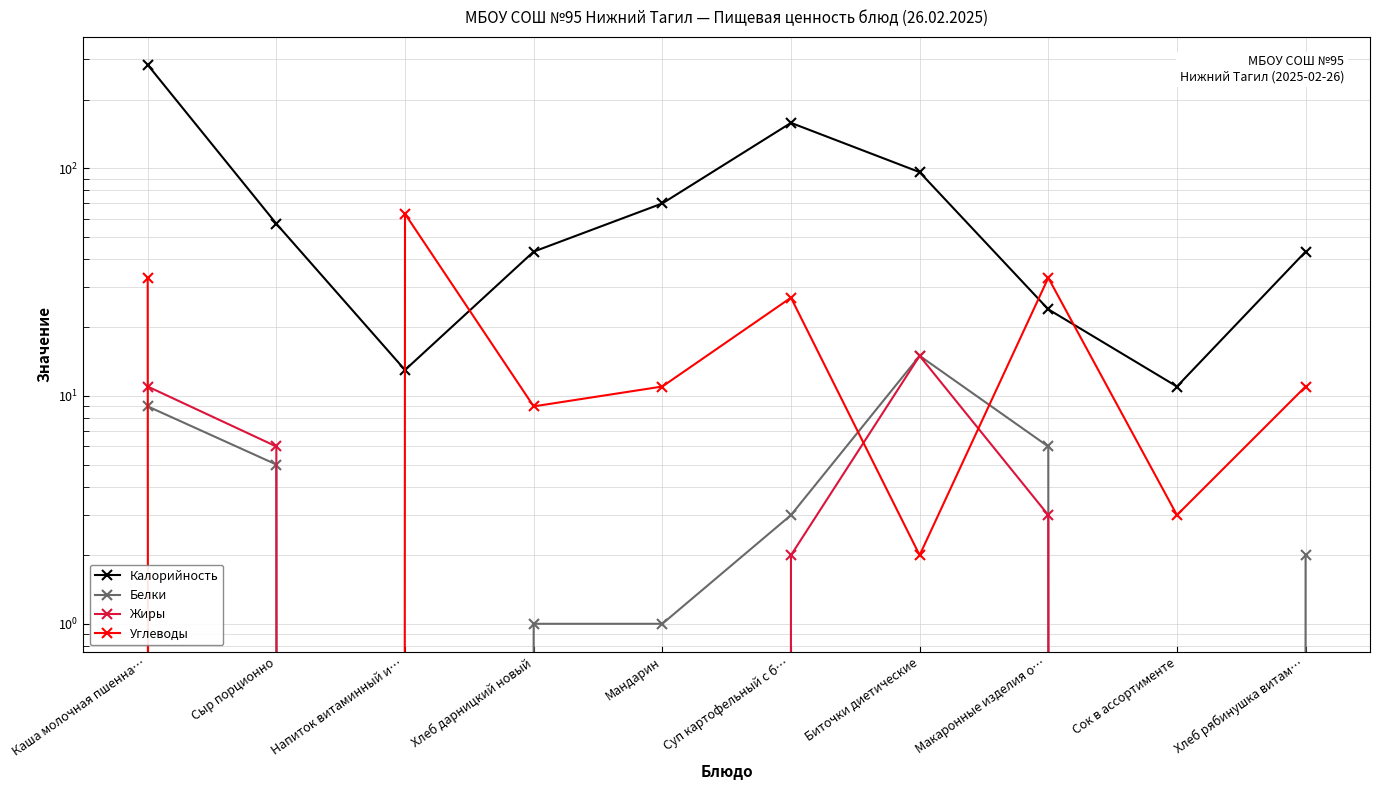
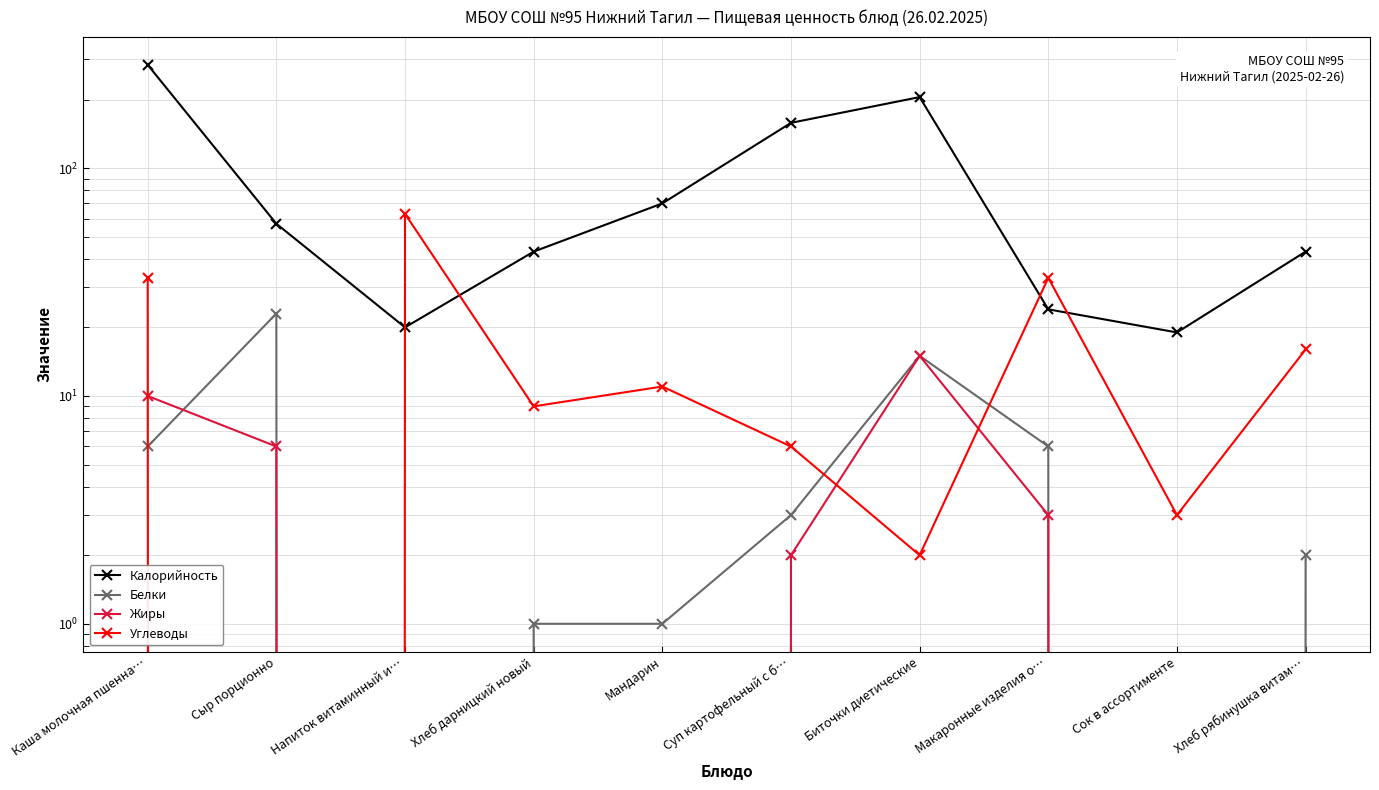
Белки, Каша молочная пшенна…: 9 -> 6
Жиры, Каша молочная пшенна…: 11 -> 10
Белки, Сыр порционно: 5 -> 23
Калорийность, Напиток витаминный и…: 13 -> 20
Углеводы, Суп картофельный с б…: 27 -> 6
Калорийность, Биточки диетические: 96 -> 210
Калорийность, Сок в ассортименте: 11 -> 19
Углеводы, Хлеб рябинушка витам…: 11 -> 16
